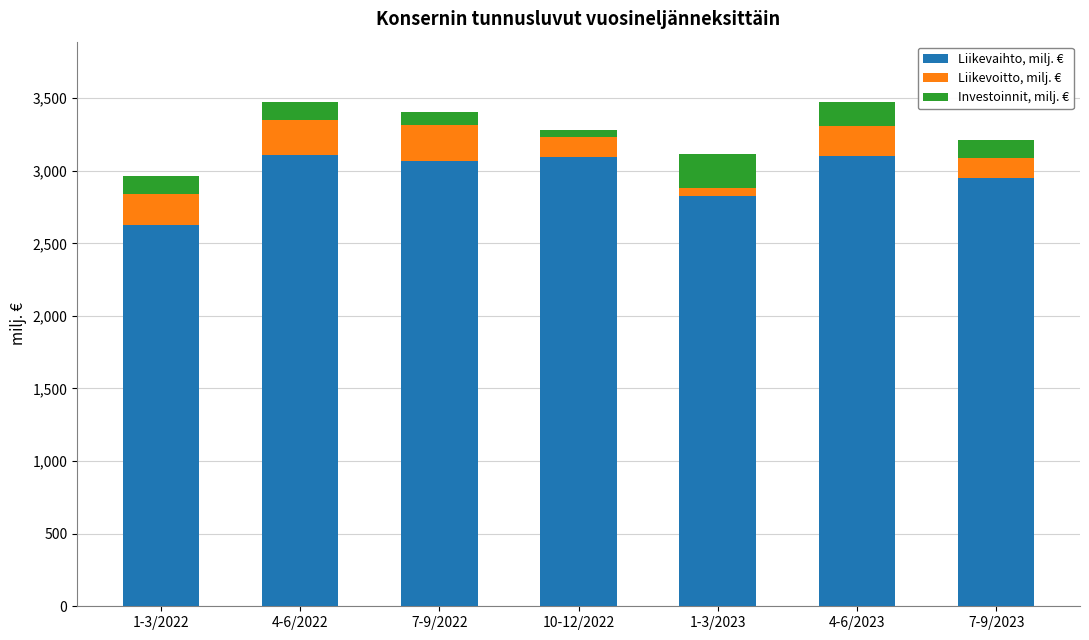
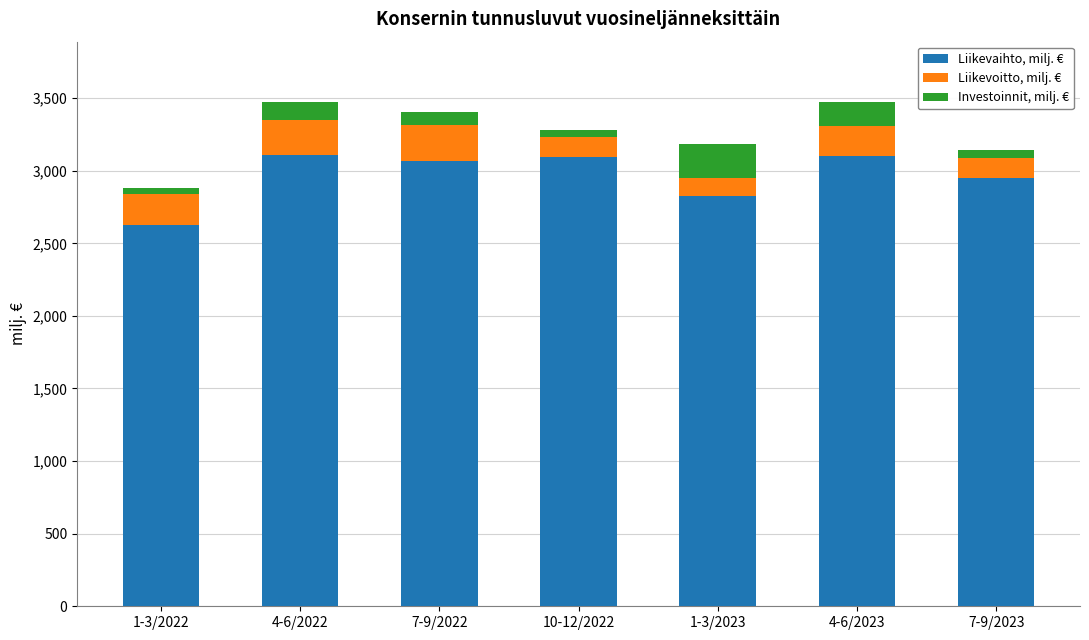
Investoinnit, milj. €, 1-3/2022: 130 -> 40
Liikevoitto, milj. €, 1-3/2023: 60 -> 120
Investoinnit, milj. €, 7-9/2023: 130 -> 50
